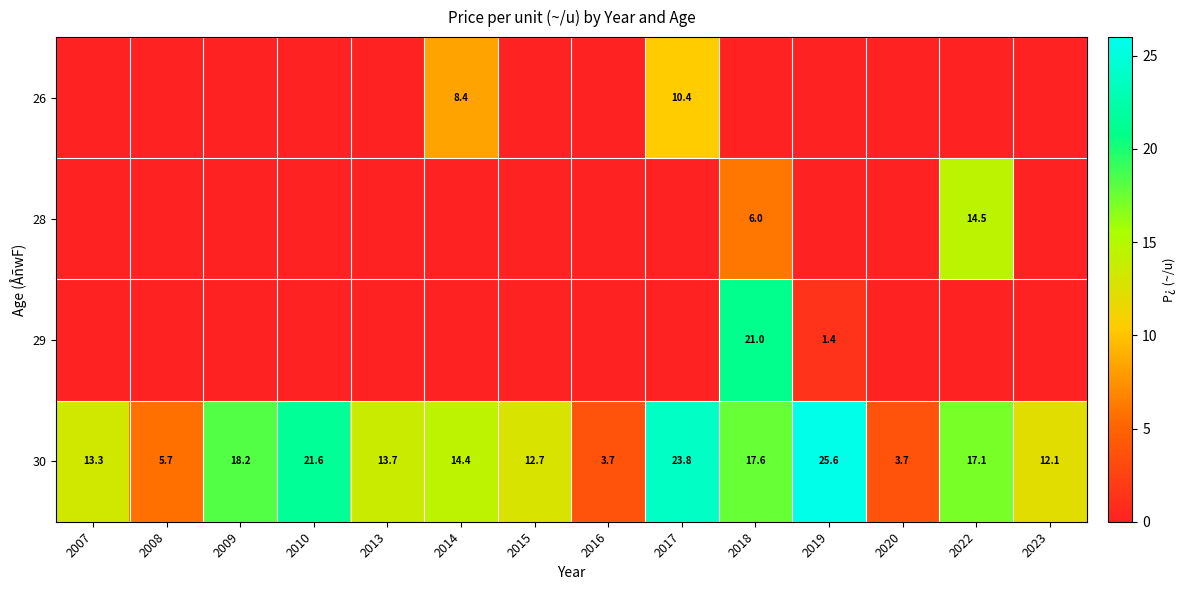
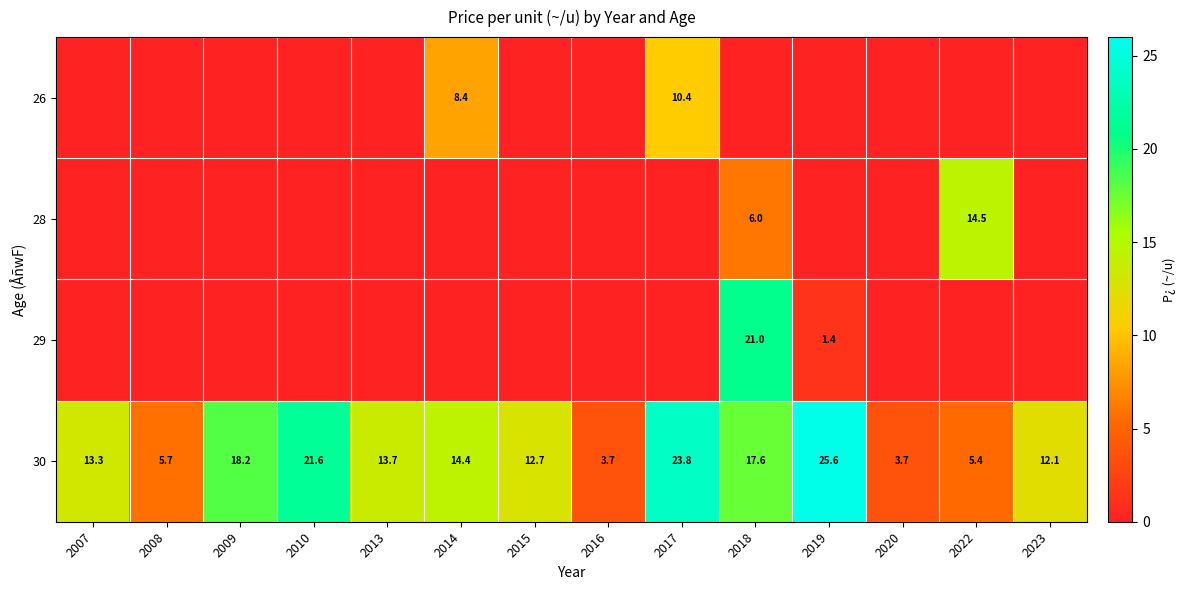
30, 2022: 17.1 -> 5.4
